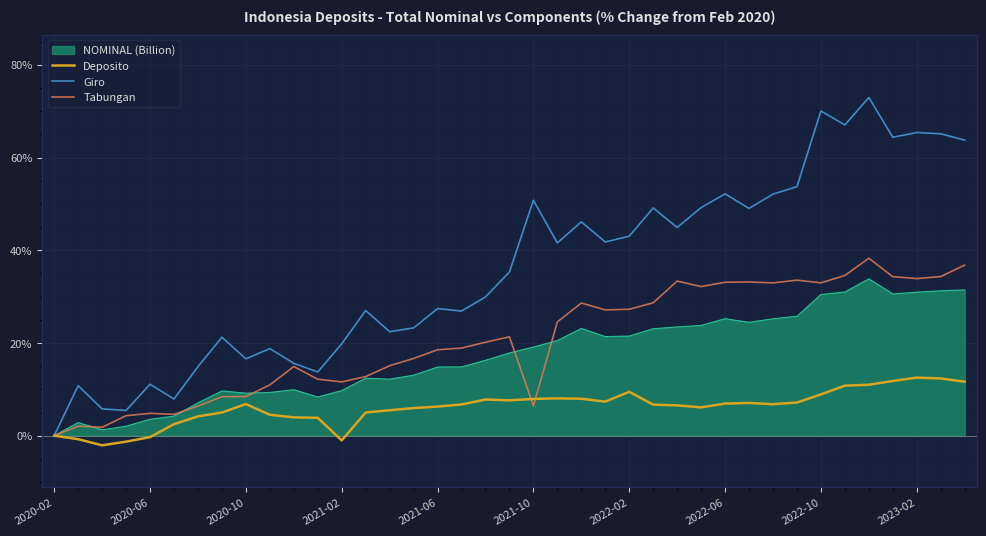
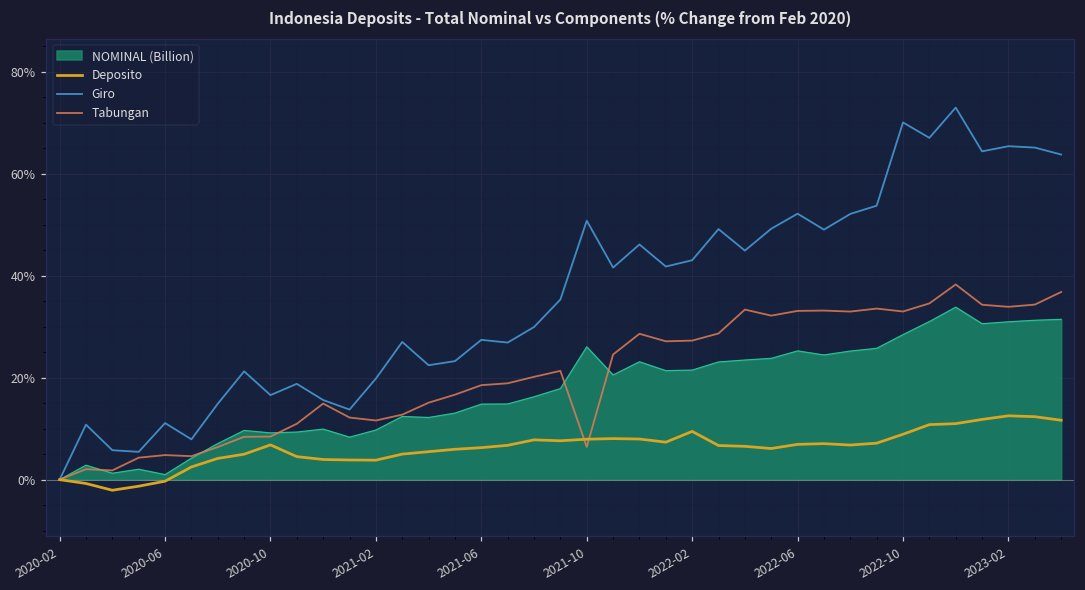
NOMINAL (Billion), 2020-06: 4% -> 1%
Deposito, 2021-02: -1% -> 4%
NOMINAL (Billion), 2021-10: 19% -> 26%
NOMINAL (Billion), 2022-10: 30% -> 28%
